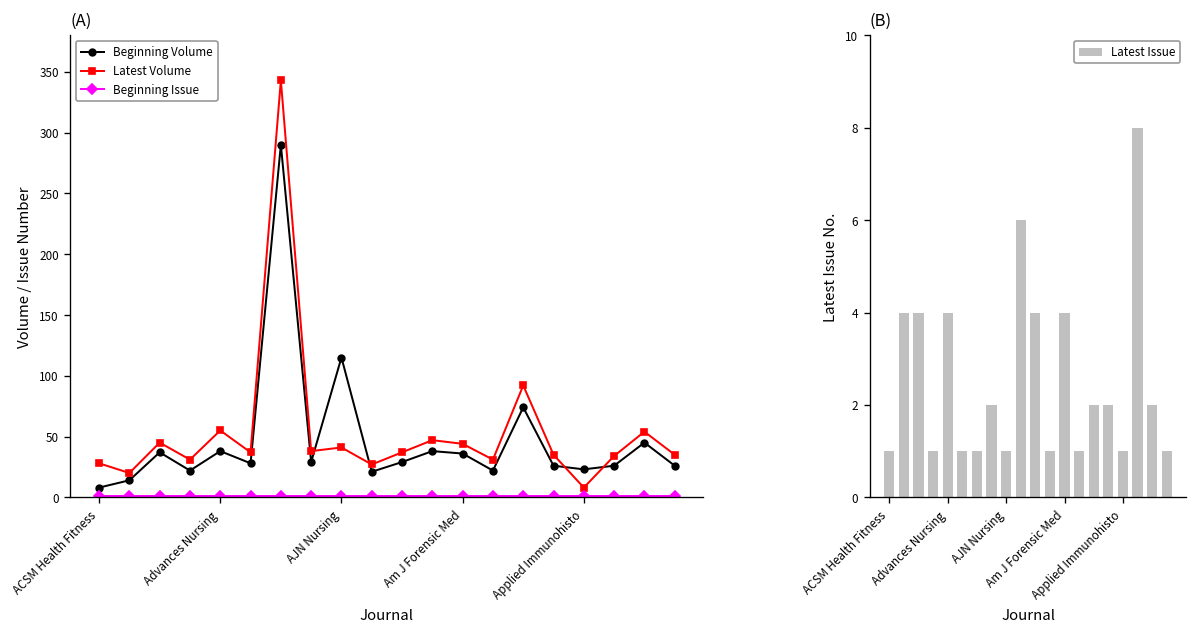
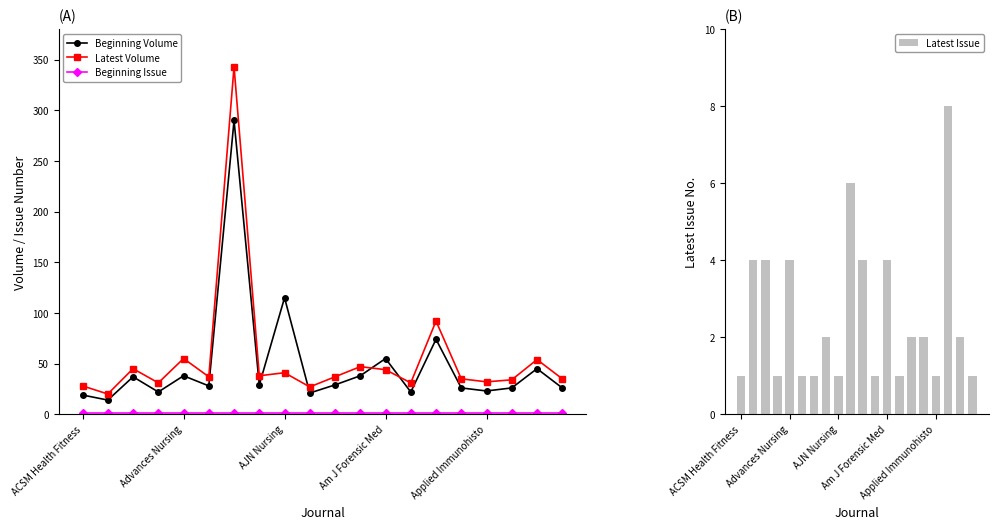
(A), Beginning Volume, ACSM Health Fitness: 8 -> 19
(A), Beginning Volume, Am J Forensic Med: 36 -> 55
(A), Latest Volume, Applied Immunohisto: 8 -> 32
